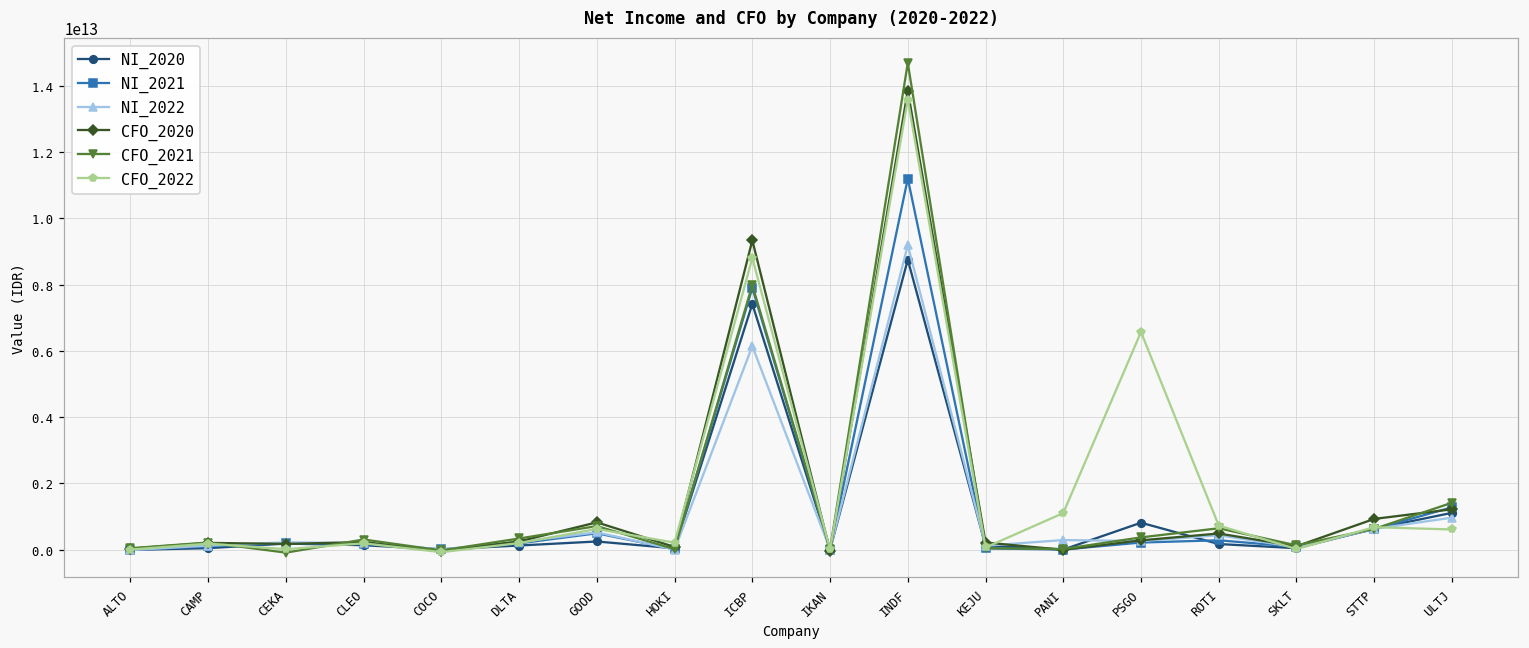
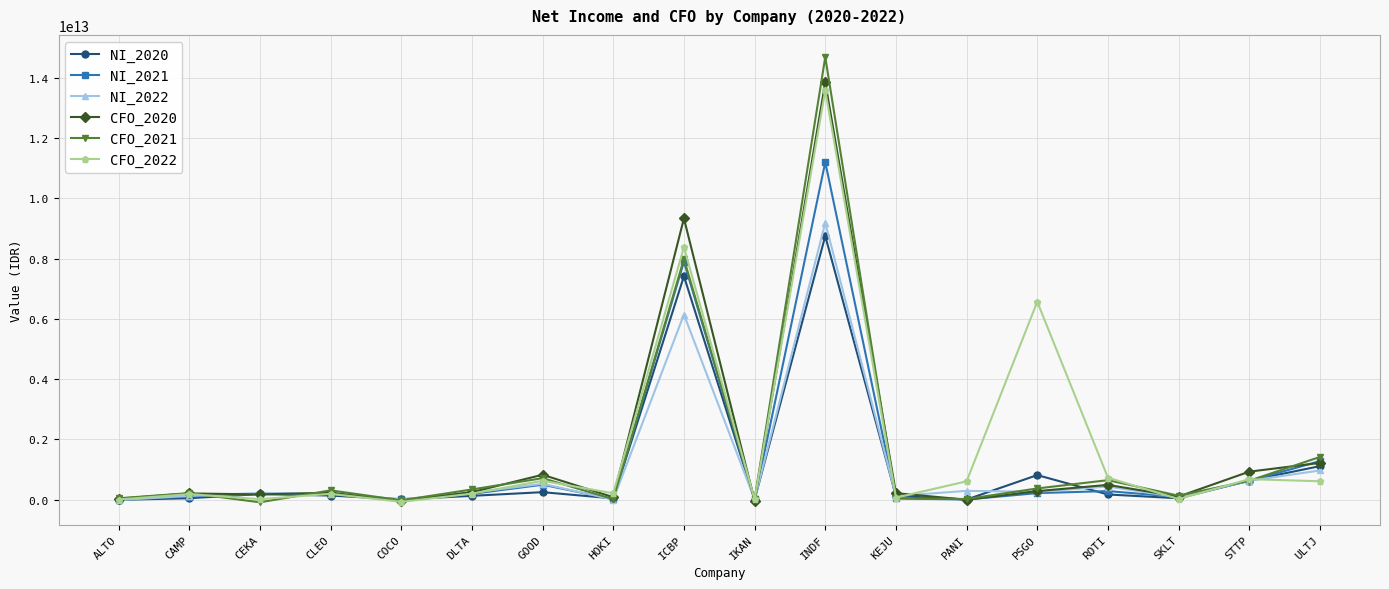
CFO_2022, ICBP: 8800000000000 -> 8400000000000
CFO_2022, PANI: 1100000000000 -> 600000000000
